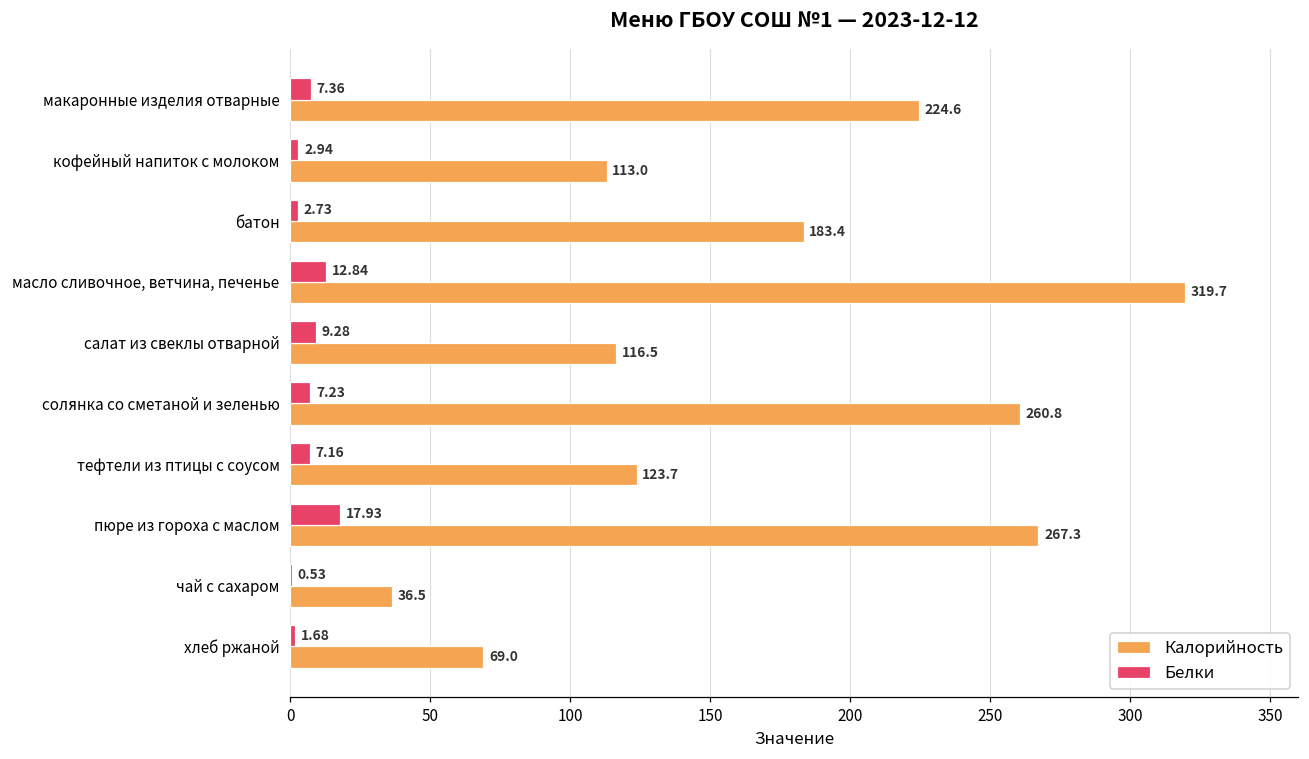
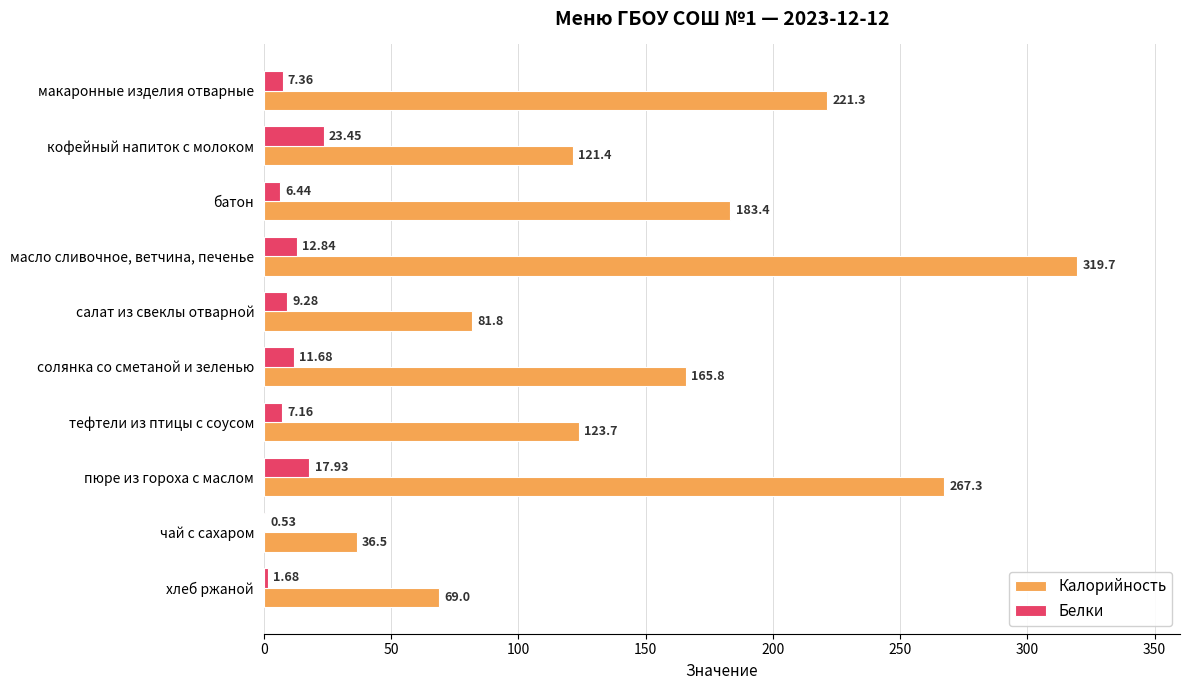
Калорийность, макаронные изделия отварные: 224.6 -> 221.3
Белки, кофейный напиток с молоком: 2.94 -> 23.45
Калорийность, кофейный напиток с молоком: 113.0 -> 121.4
Белки, батон: 2.73 -> 6.44
Калорийность, салат из свеклы отварной: 116.5 -> 81.8
Белки, солянка со сметаной и зеленью: 7.23 -> 11.68
Калорийность, солянка со сметаной и зеленью: 260.8 -> 165.8
